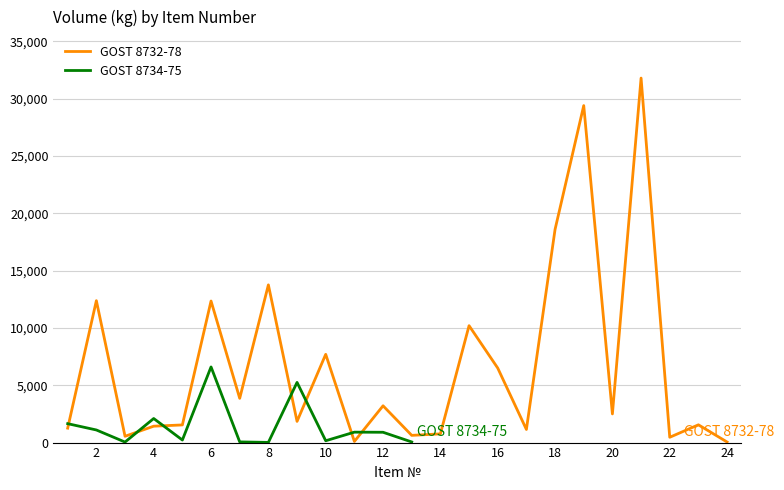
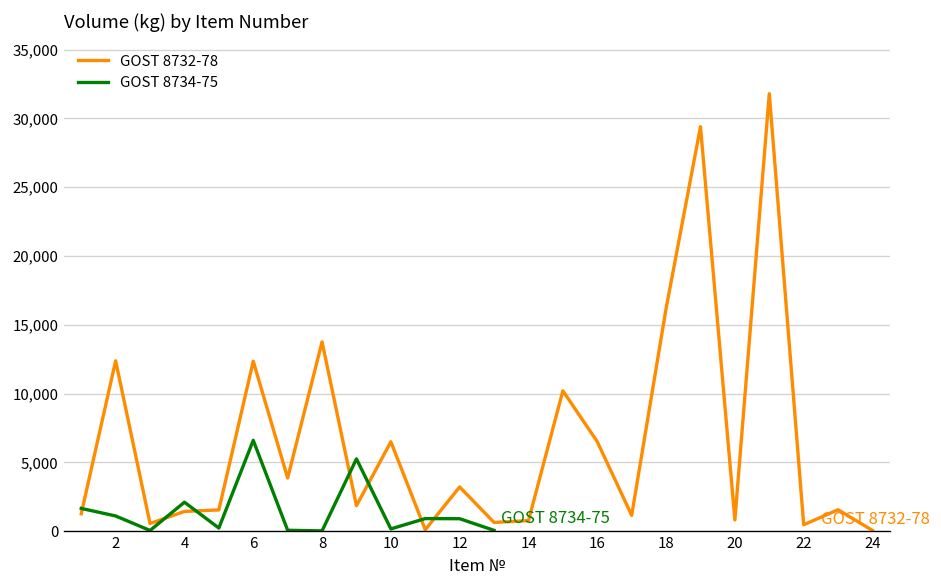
GOST 8732-78, 10: 7,700 -> 6,500
GOST 8732-78, 18: 18,600 -> 16,200
GOST 8732-78, 20: 2,500 -> 800
